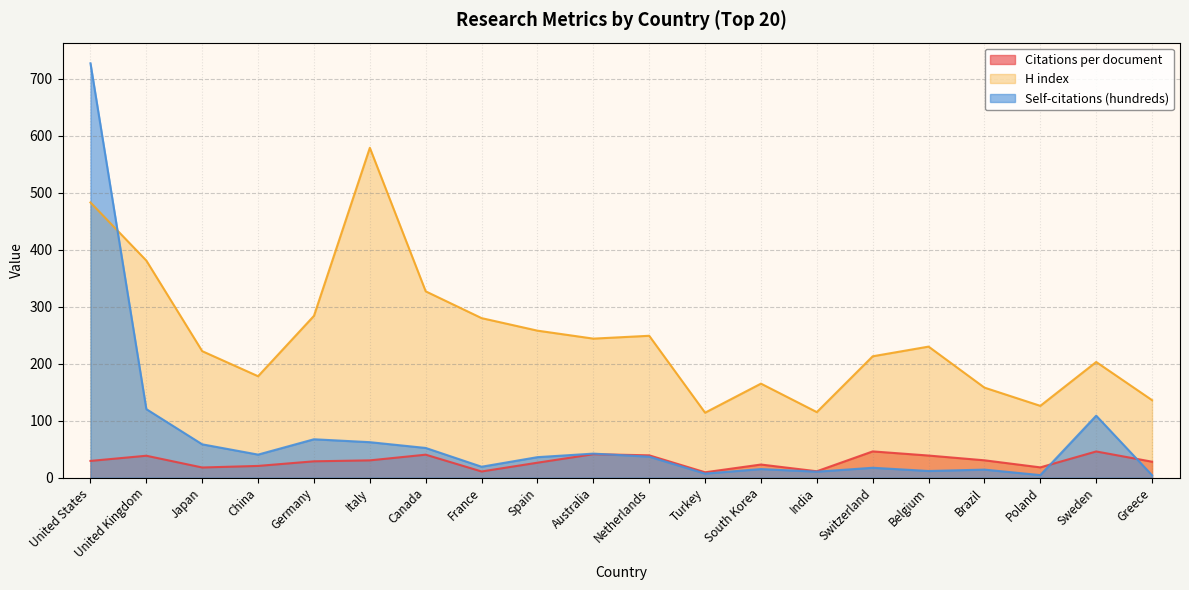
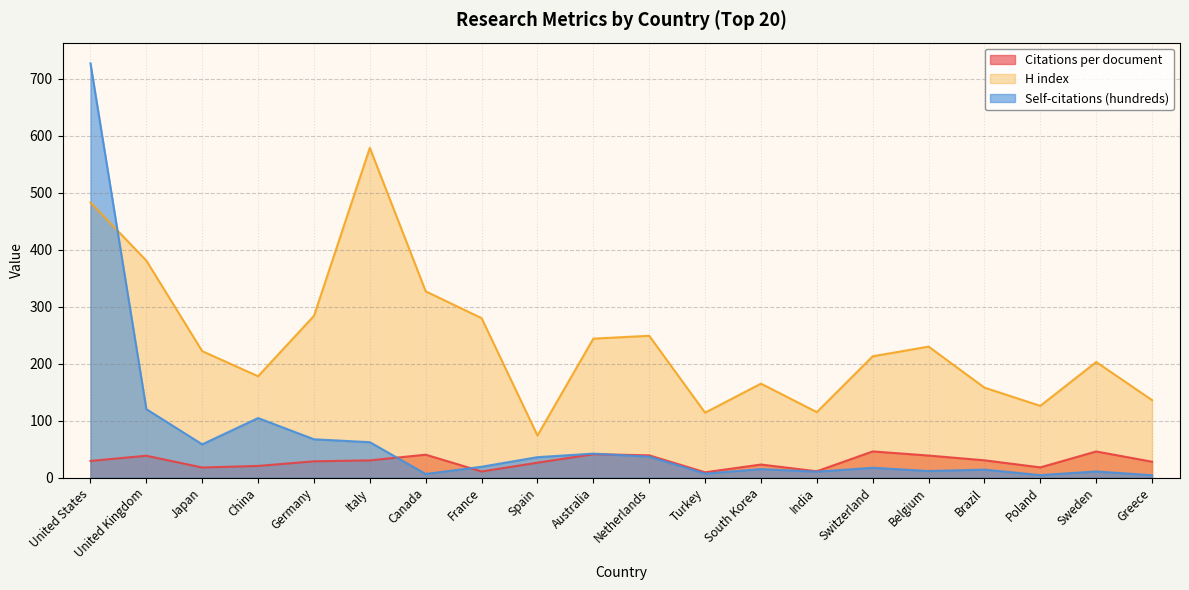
Self-citations (hundreds), China: 40 -> 100
Self-citations (hundreds), Canada: 50 -> 10
H index, Spain: 260 -> 70
Self-citations (hundreds), Sweden: 110 -> 10
